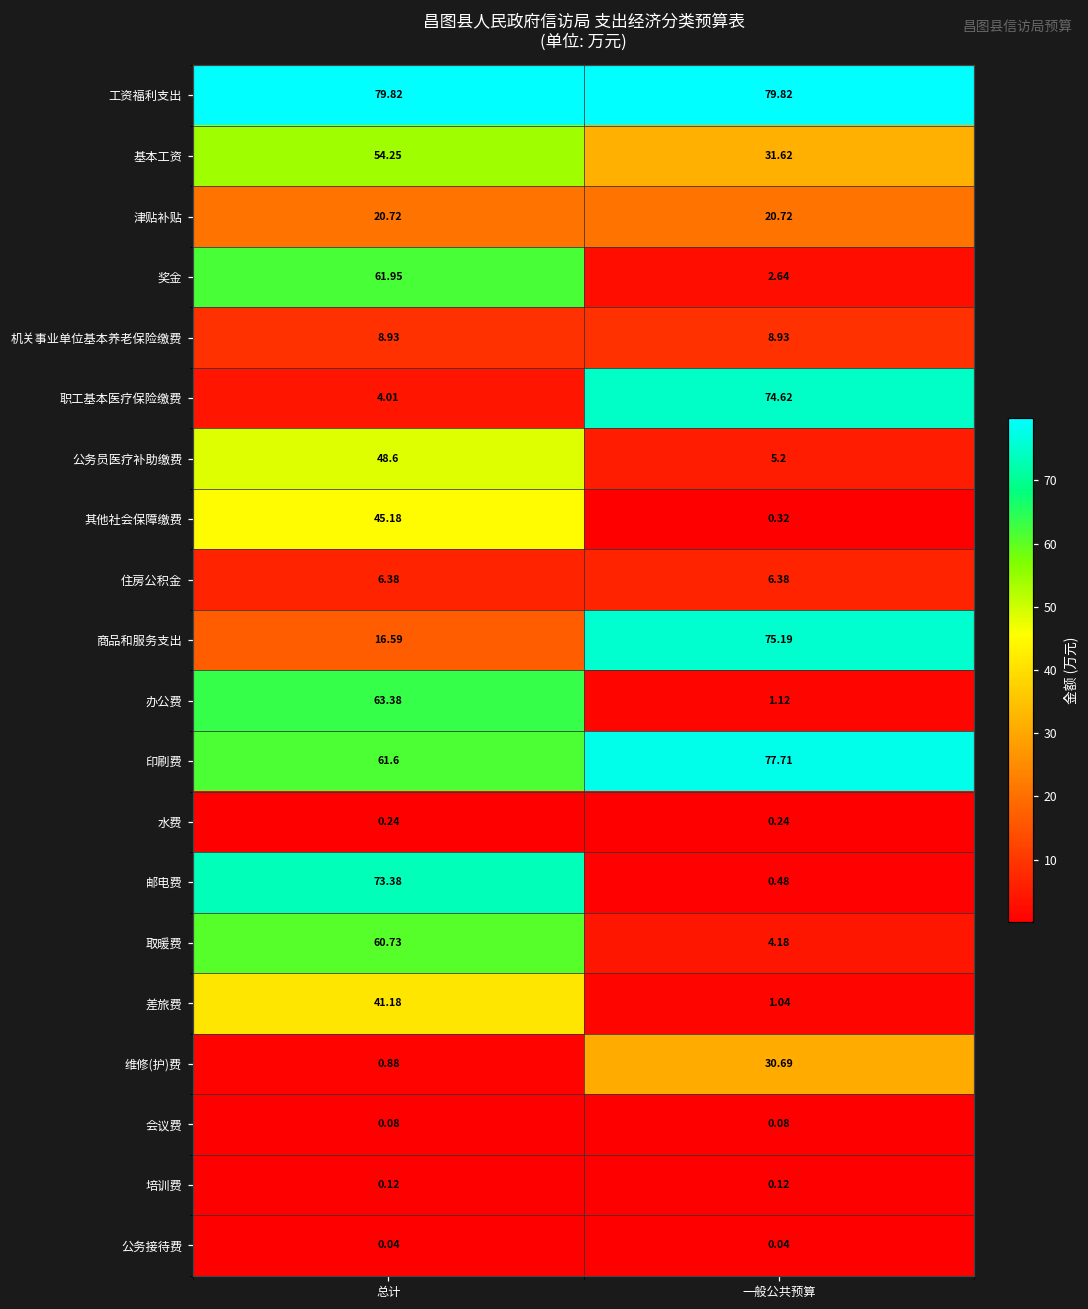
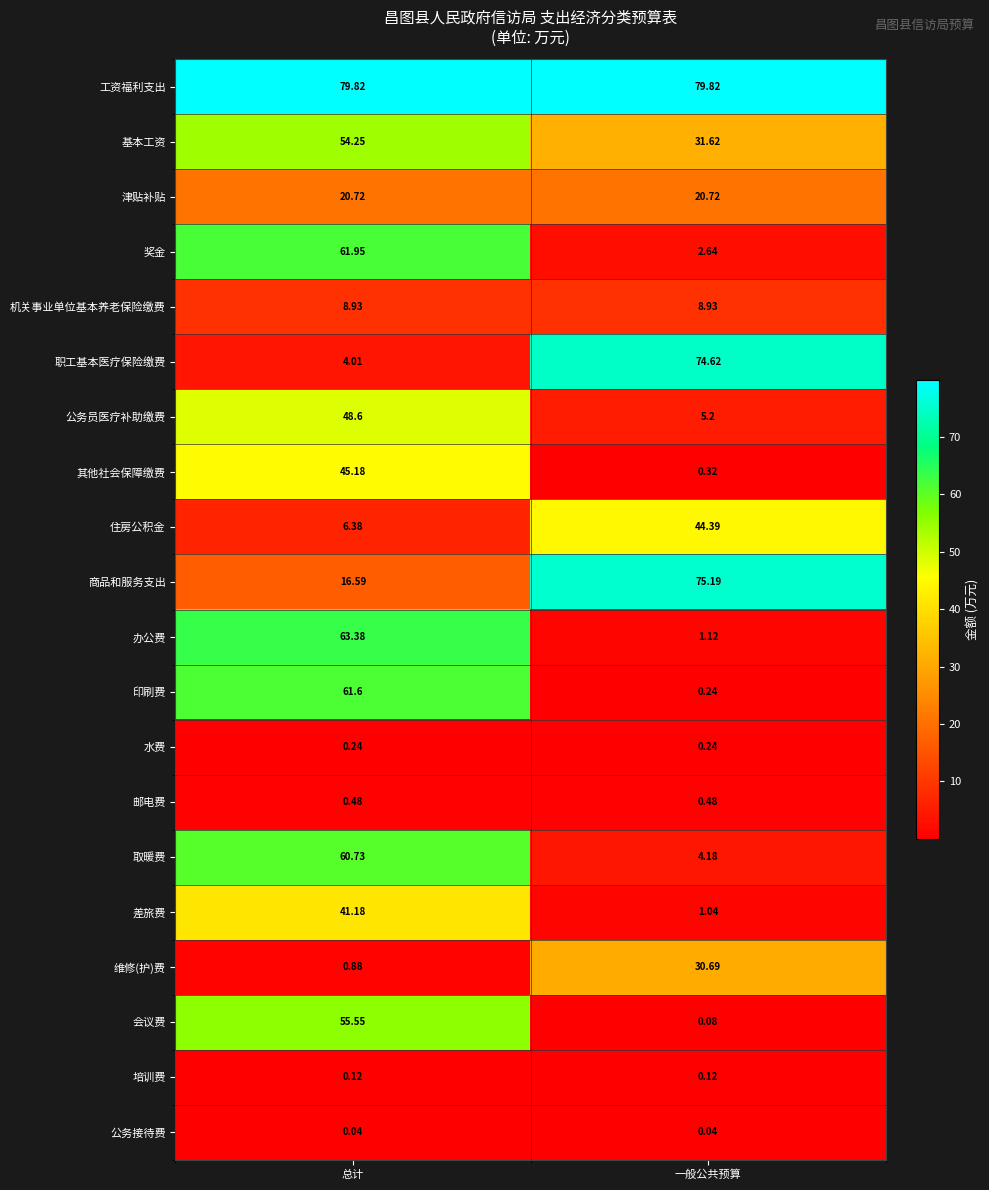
住房公积金, 一般公共预算: 6.38 -> 44.39
印刷费, 一般公共预算: 77.71 -> 0.24
邮电费, 总计: 73.38 -> 0.48
会议费, 总计: 0.08 -> 55.55
